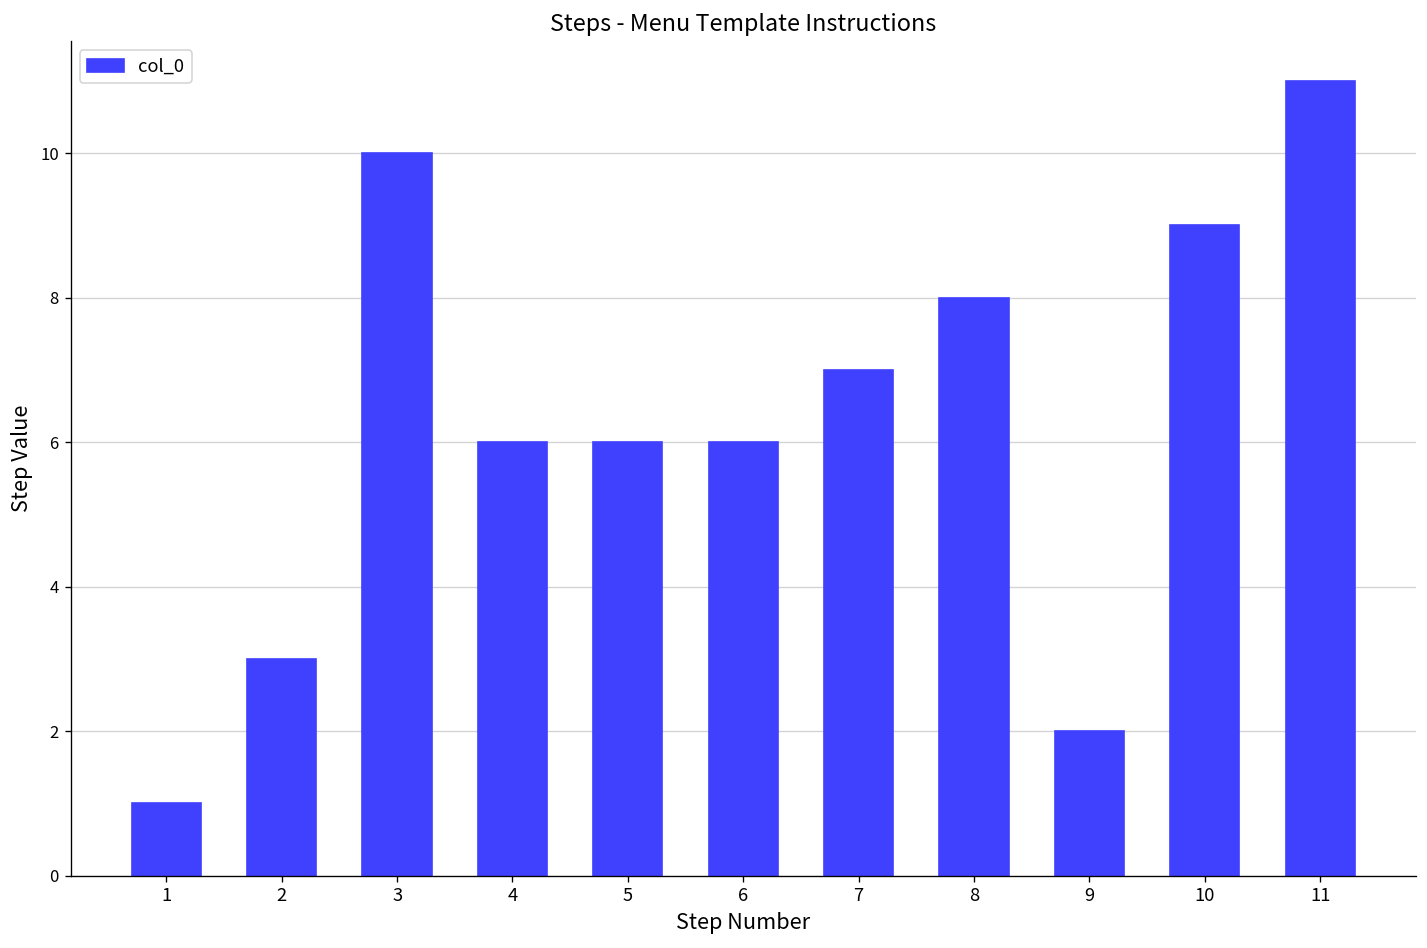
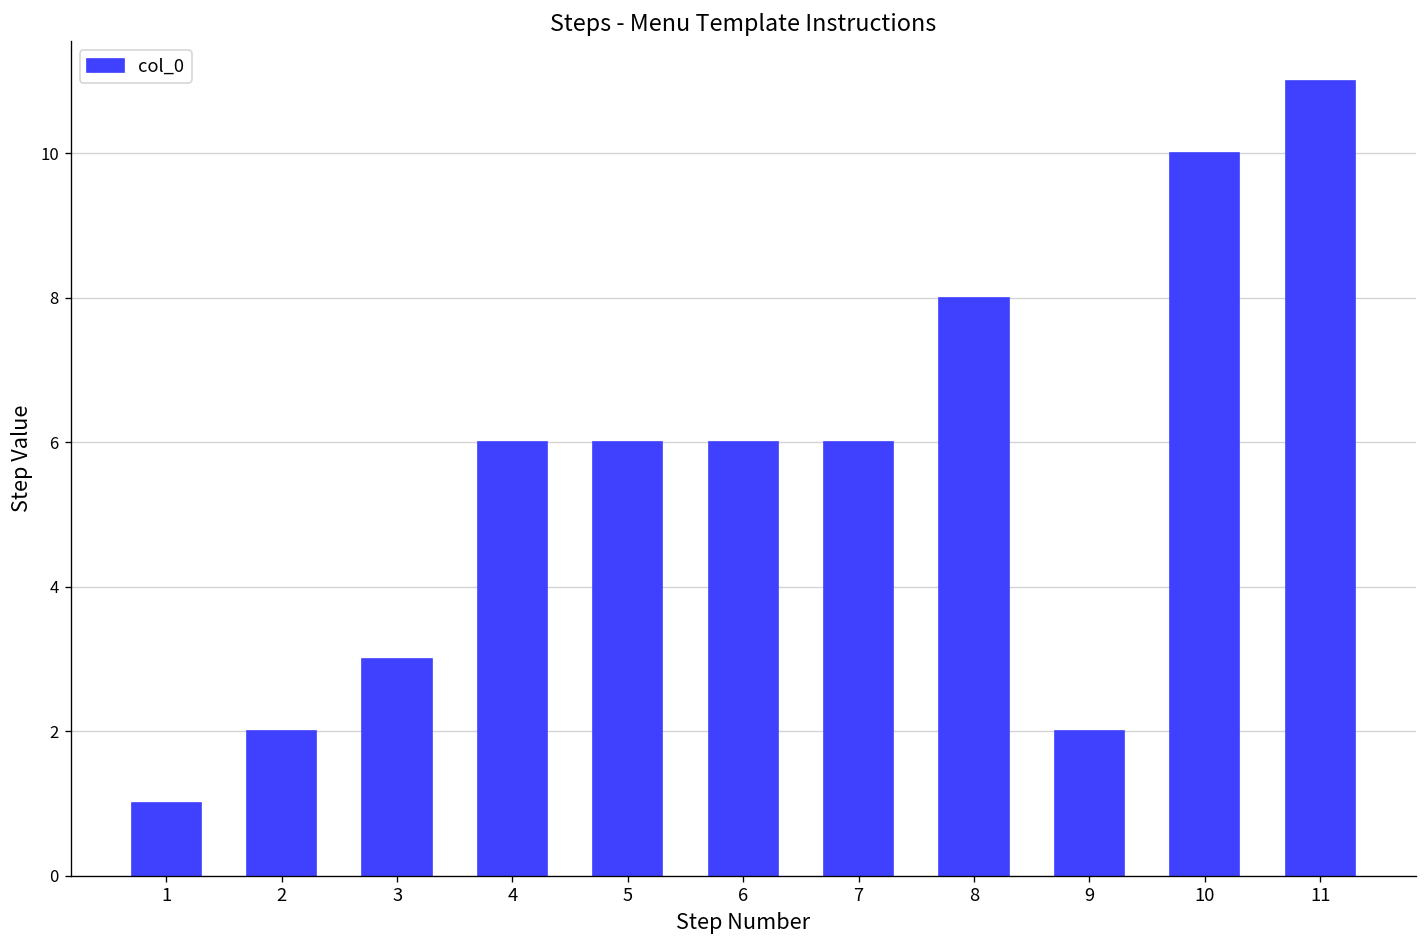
2: 3 -> 2
3: 10 -> 3
7: 7 -> 6
10: 9 -> 10
